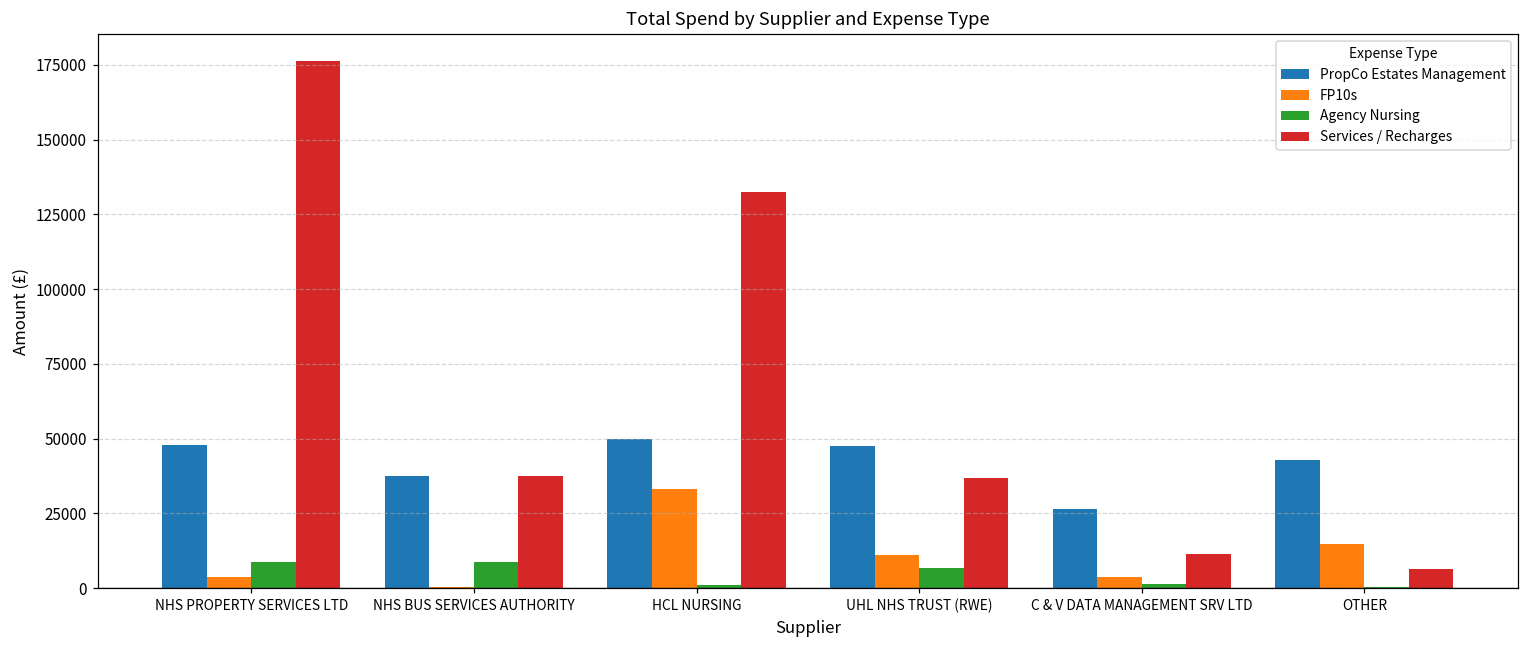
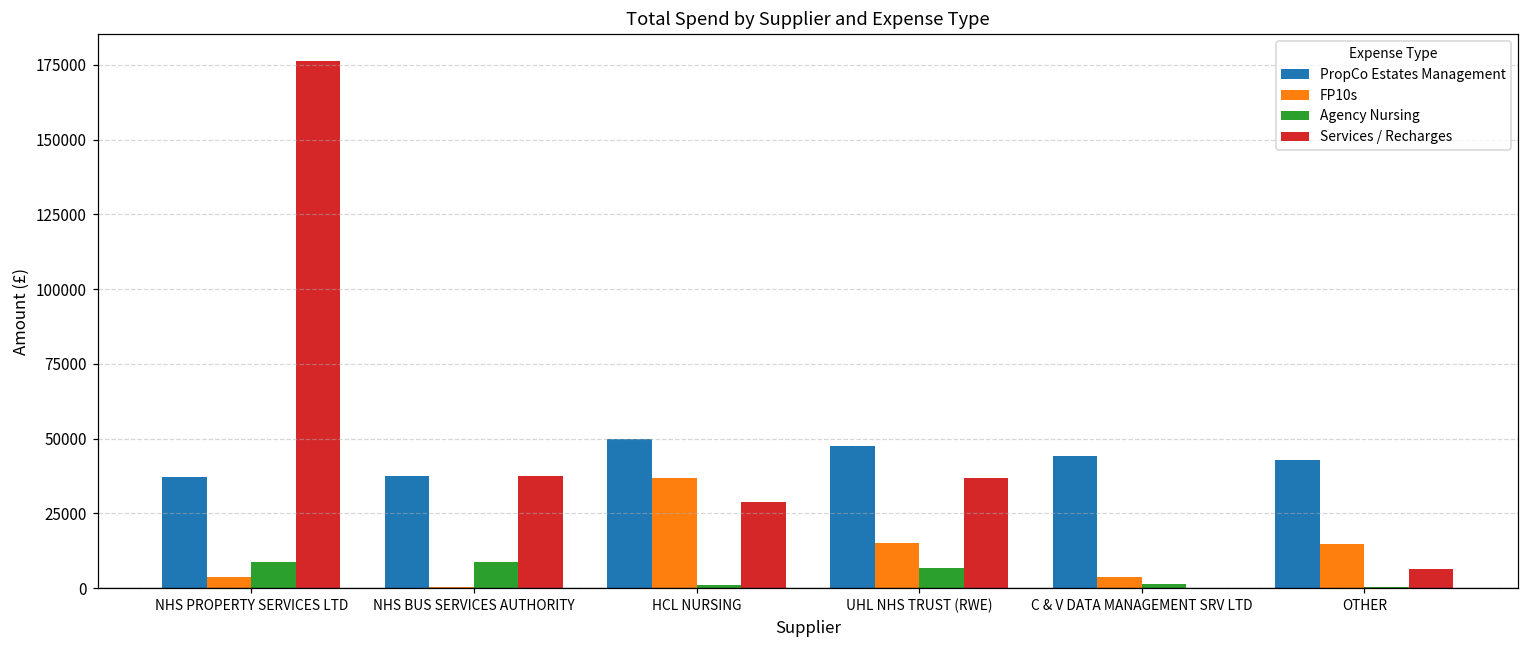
PropCo Estates Management, NHS PROPERTY SERVICES LTD: 48000 -> 37000
FP10s, HCL NURSING: 33000 -> 37000
Services / Recharges, HCL NURSING: 133000 -> 29000
FP10s, UHL NHS TRUST (RWE): 11000 -> 15000
PropCo Estates Management, C & V DATA MANAGEMENT SRV LTD: 27000 -> 44000
Services / Recharges, C & V DATA MANAGEMENT SRV LTD: 11000 -> 0
